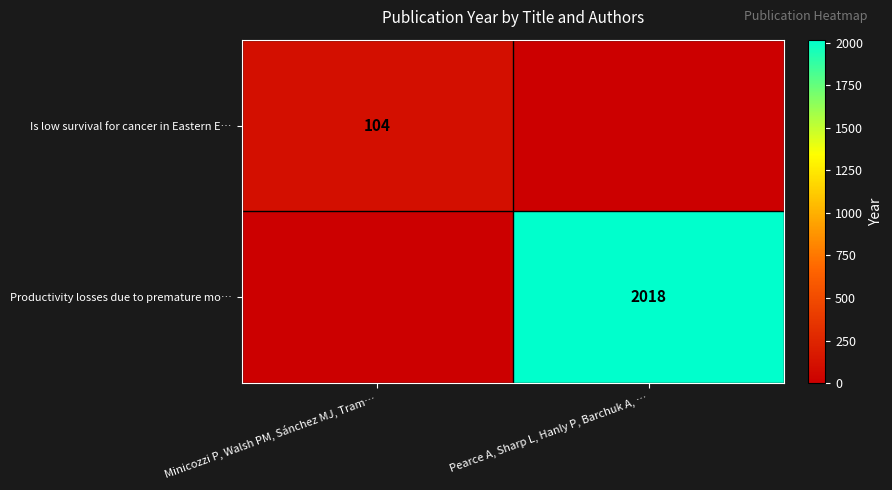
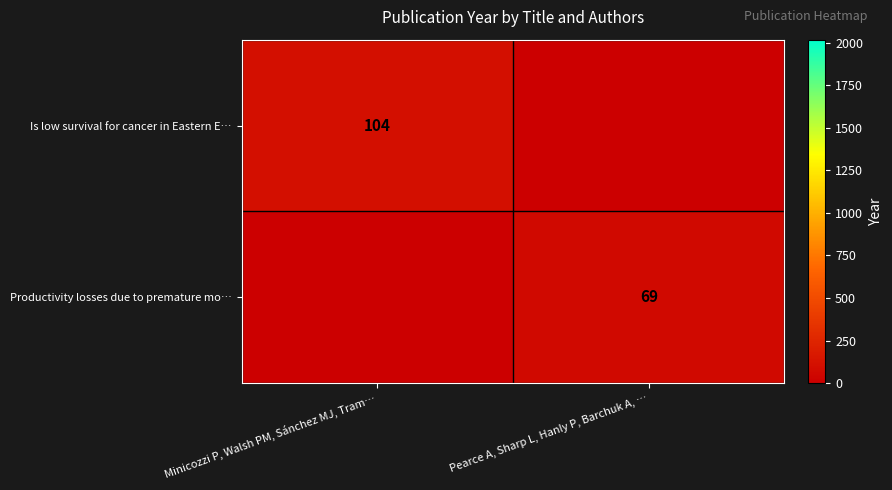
Productivity losses due to premature mo…, Pearce A, Sharp L, Hanly P, Barchuk A, …: 2018 -> 69
